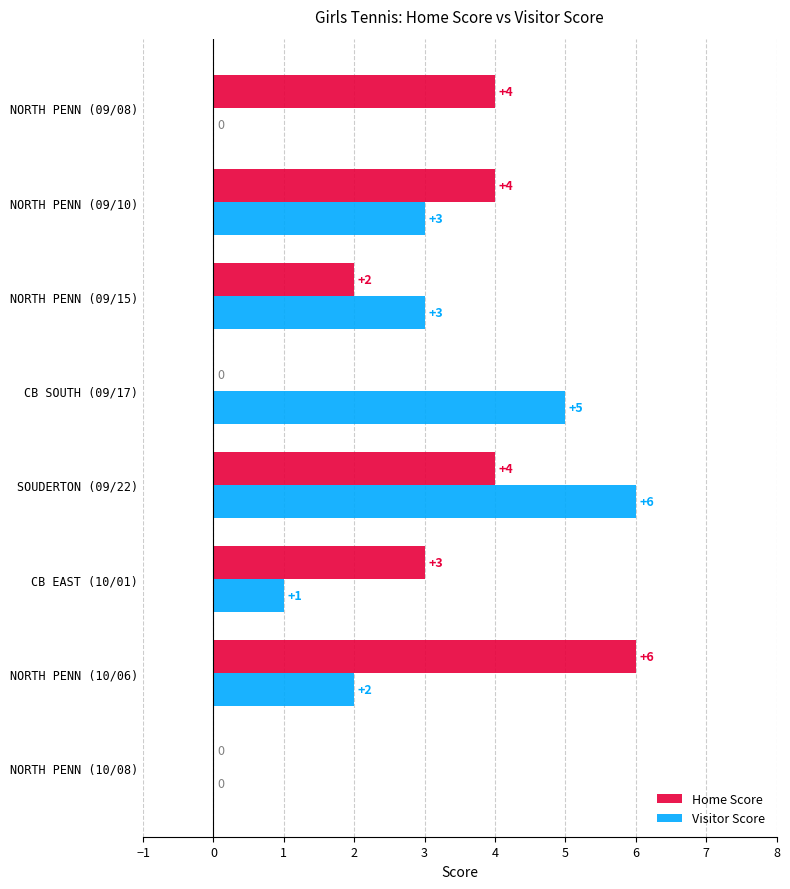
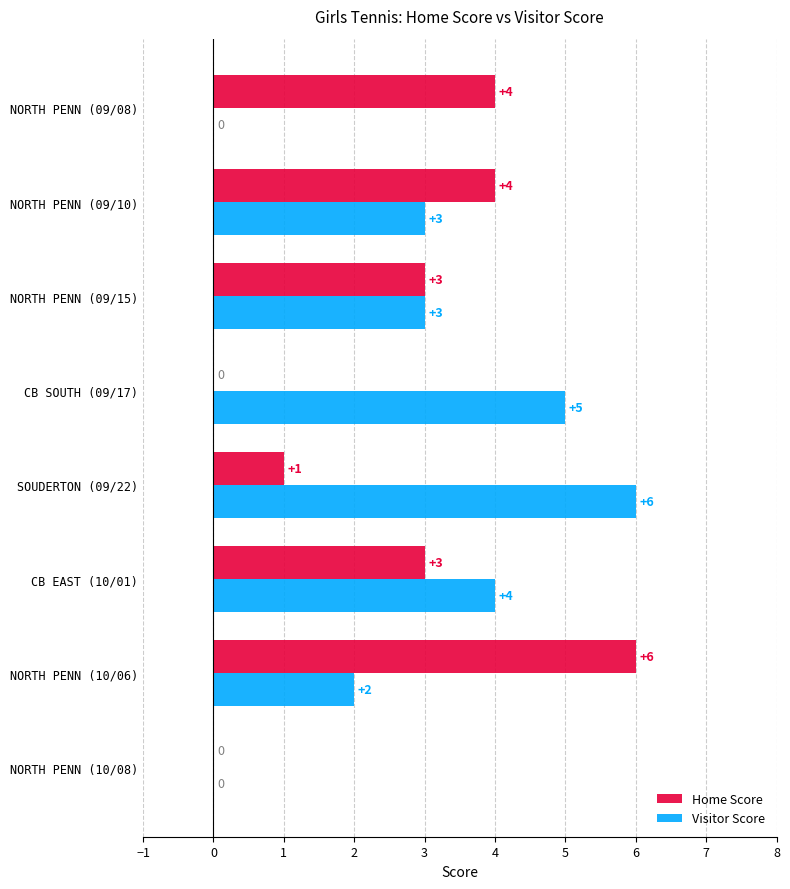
Home Score, NORTH PENN (09/15): +2 -> +3
Home Score, SOUDERTON (09/22): +4 -> +1
Visitor Score, CB EAST (10/01): +1 -> +4
